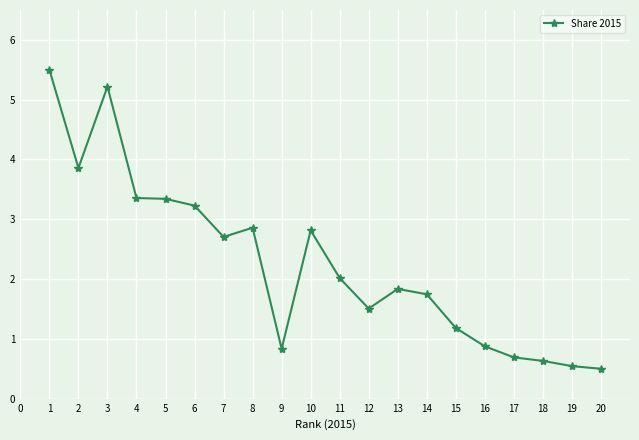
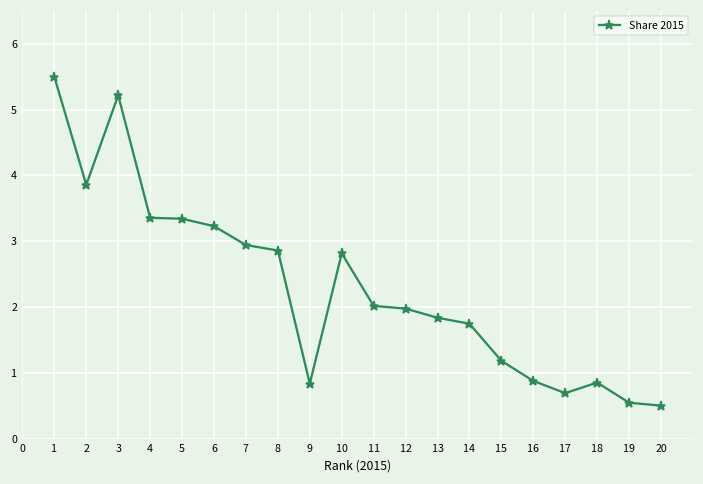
7: 2.7 -> 2.9
12: 1.5 -> 2.0
18: 0.6 -> 0.9
